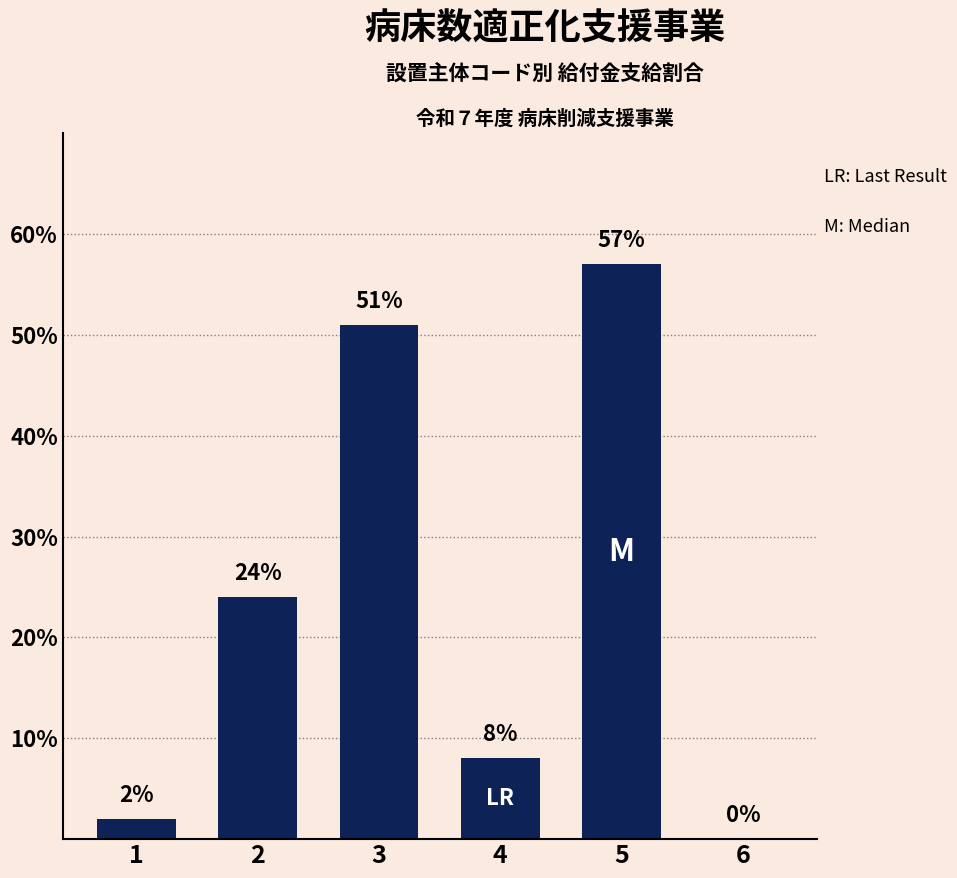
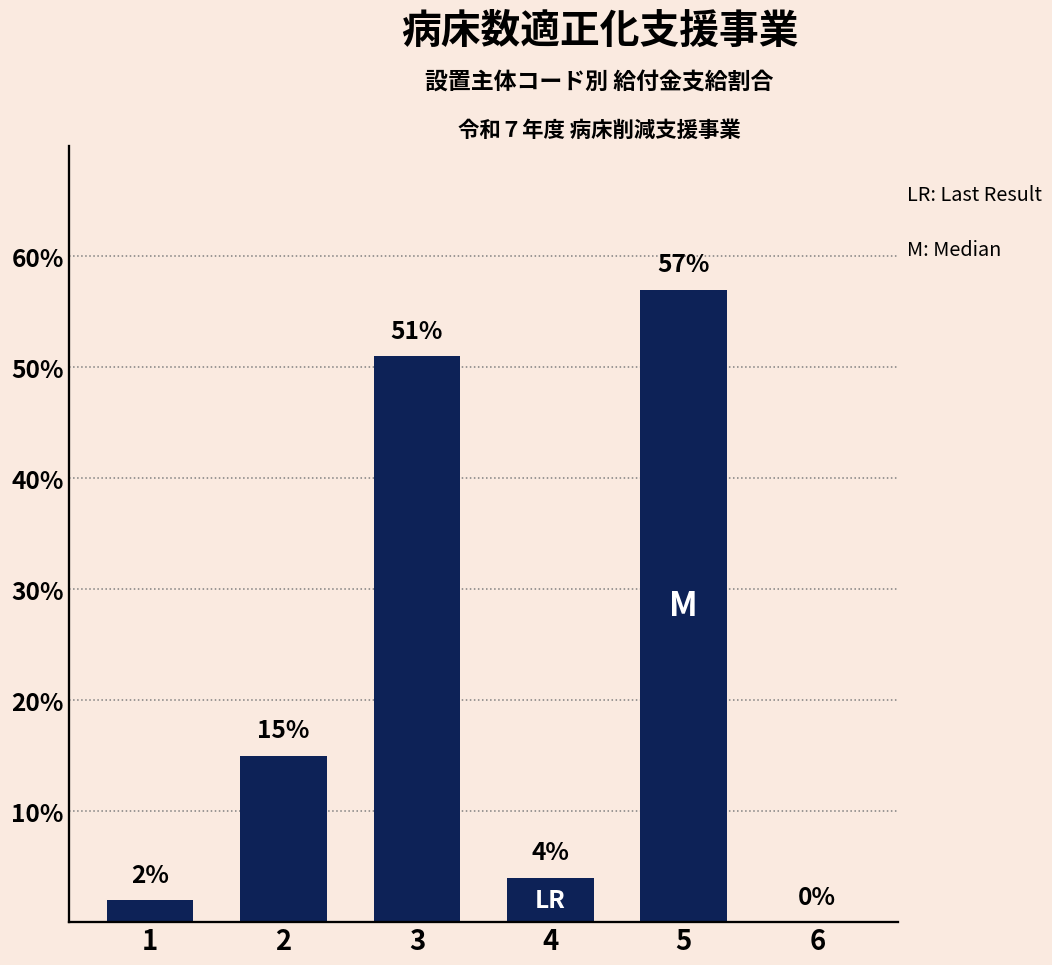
2: 24% -> 15%
4: 8% -> 4%
